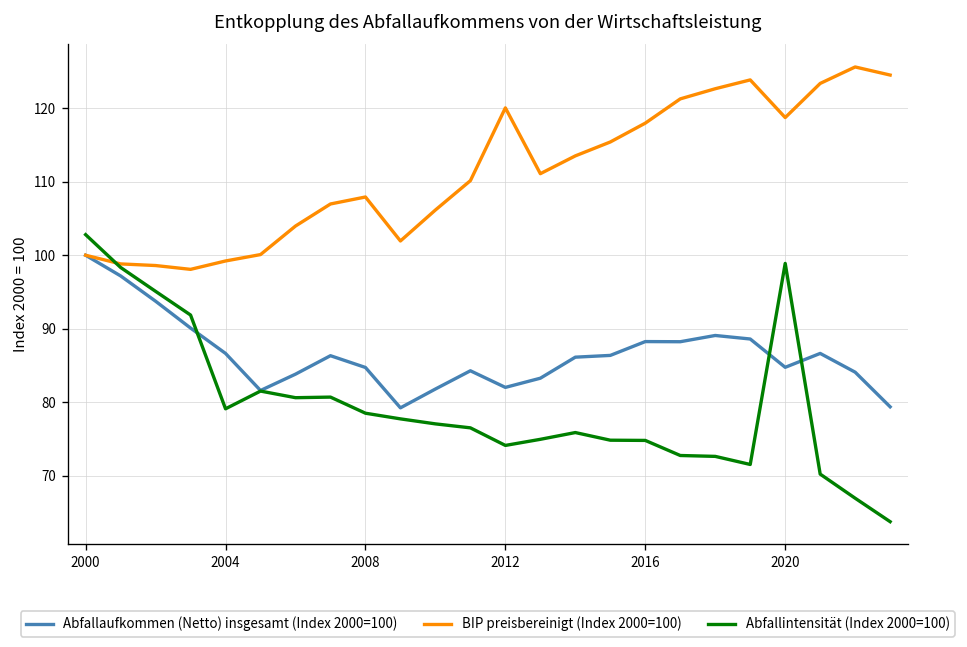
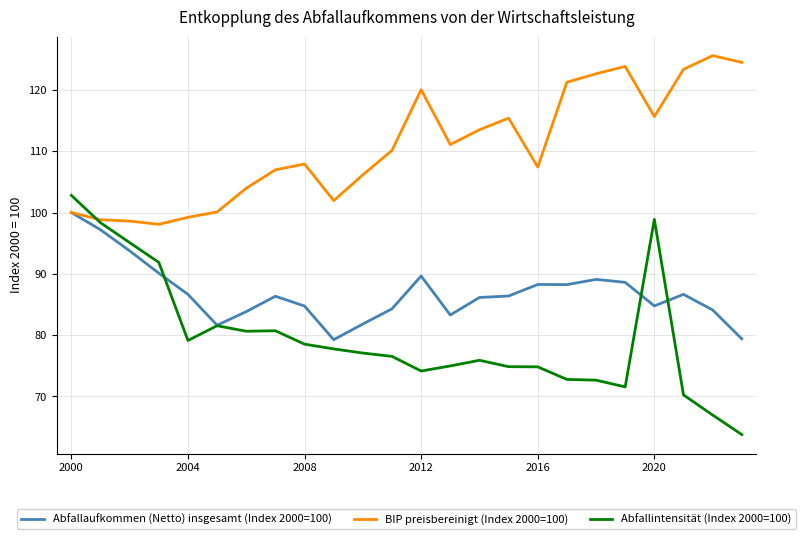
Abfallaufkommen (Netto) insgesamt (Index 2000=100), 2012: 82 -> 90
BIP preisbereinigt (Index 2000=100), 2016: 118 -> 107
BIP preisbereinigt (Index 2000=100), 2020: 119 -> 116
